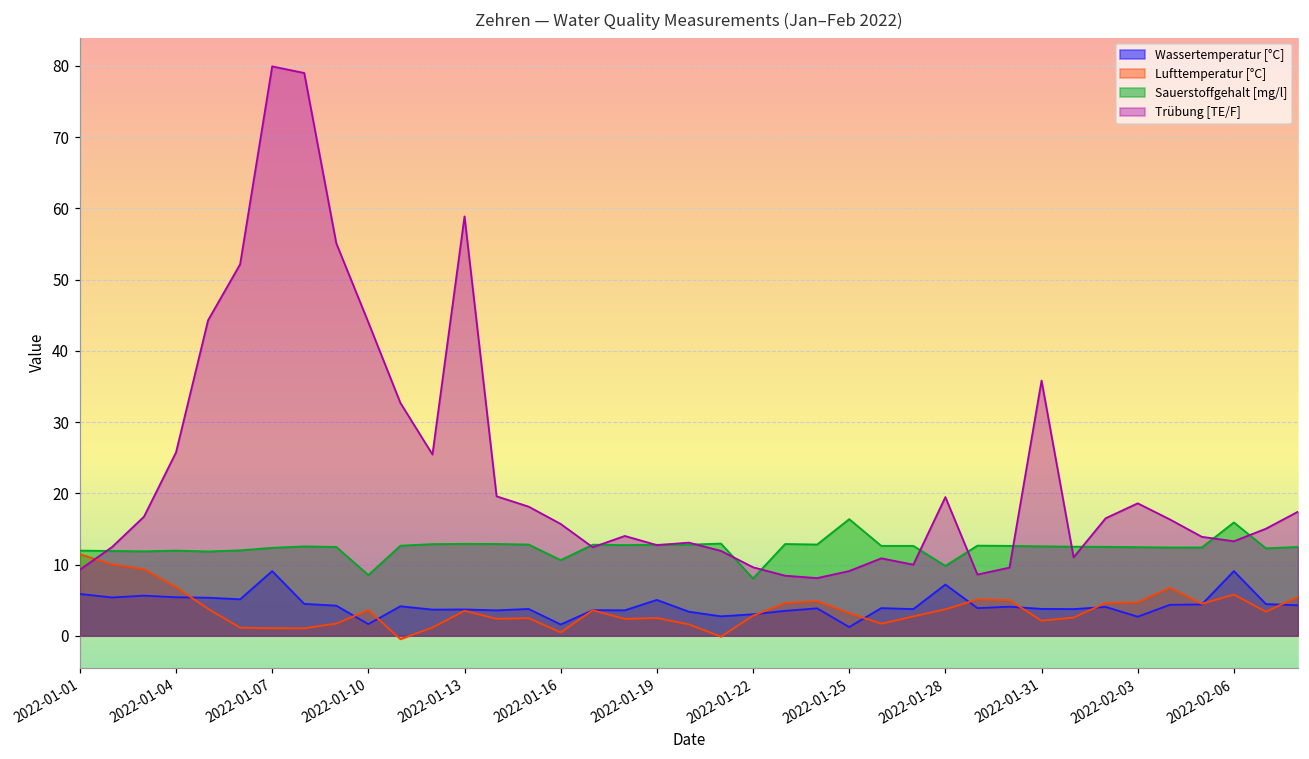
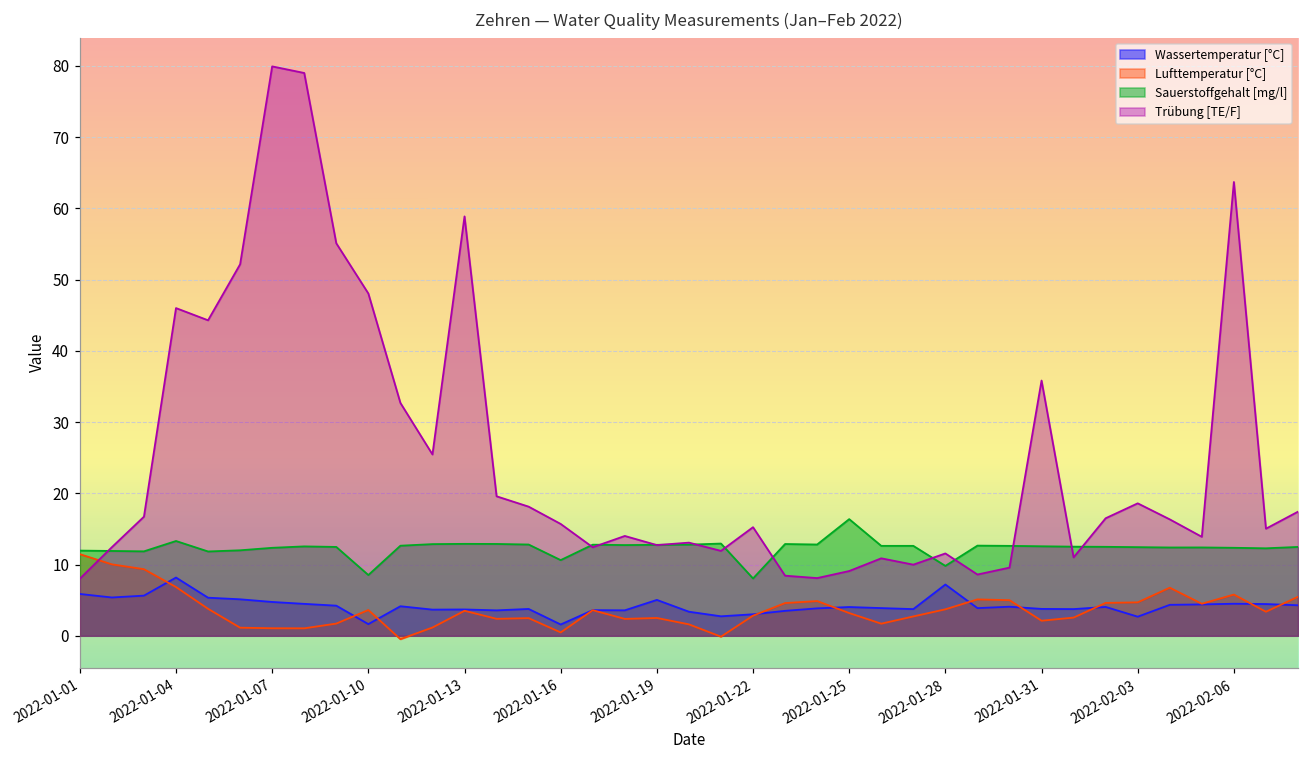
Trübung [TE/F], 2022-01-01: 9 -> 8
Wassertemperatur [°C], 2022-01-04: 5 -> 8
Sauerstoffgehalt [mg/l], 2022-01-04: 12 -> 13
Trübung [TE/F], 2022-01-04: 26 -> 46
Wassertemperatur [°C], 2022-01-07: 9 -> 5
Trübung [TE/F], 2022-01-10: 44 -> 48
Trübung [TE/F], 2022-01-22: 10 -> 15
Wassertemperatur [°C], 2022-01-25: 1 -> 4
Trübung [TE/F], 2022-01-28: 19 -> 12
Wassertemperatur [°C], 2022-02-06: 9 -> 4
Sauerstoffgehalt [mg/l], 2022-02-06: 16 -> 12
Trübung [TE/F], 2022-02-06: 13 -> 64
